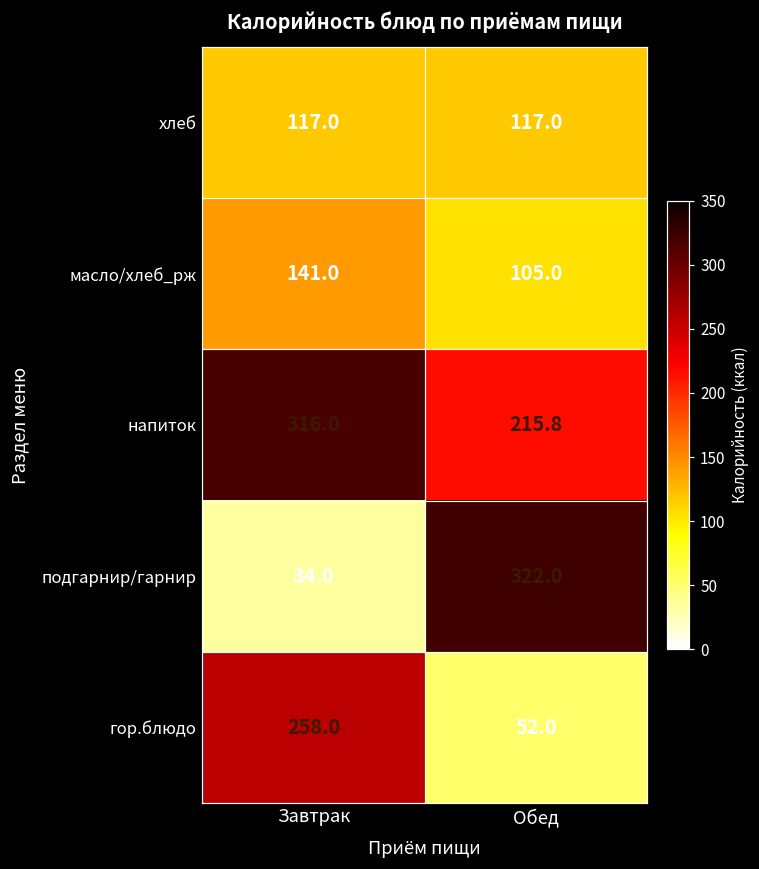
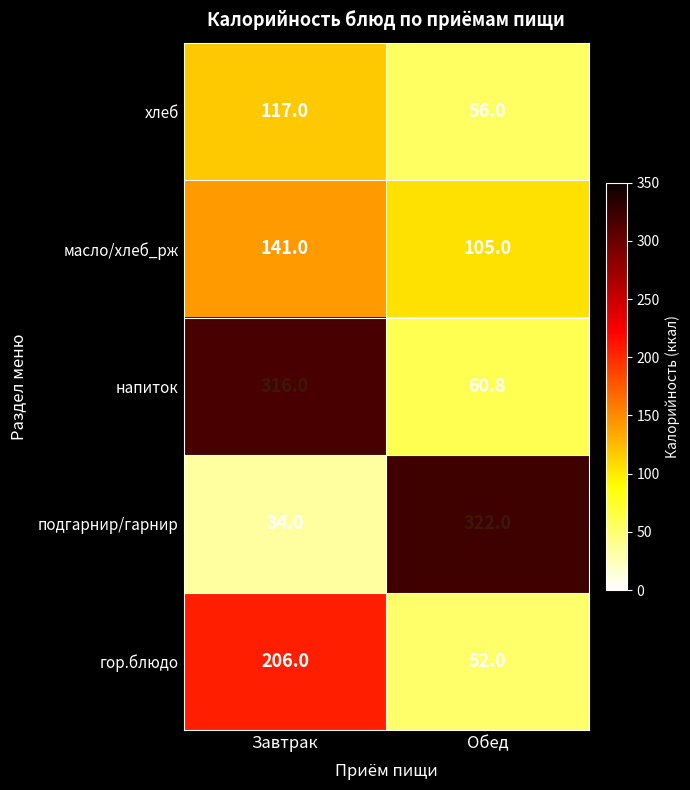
хлеб, Обед: 117.0 -> 56.0
напиток, Обед: 215.8 -> 60.8
гор.блюдо, Завтрак: 258.0 -> 206.0
